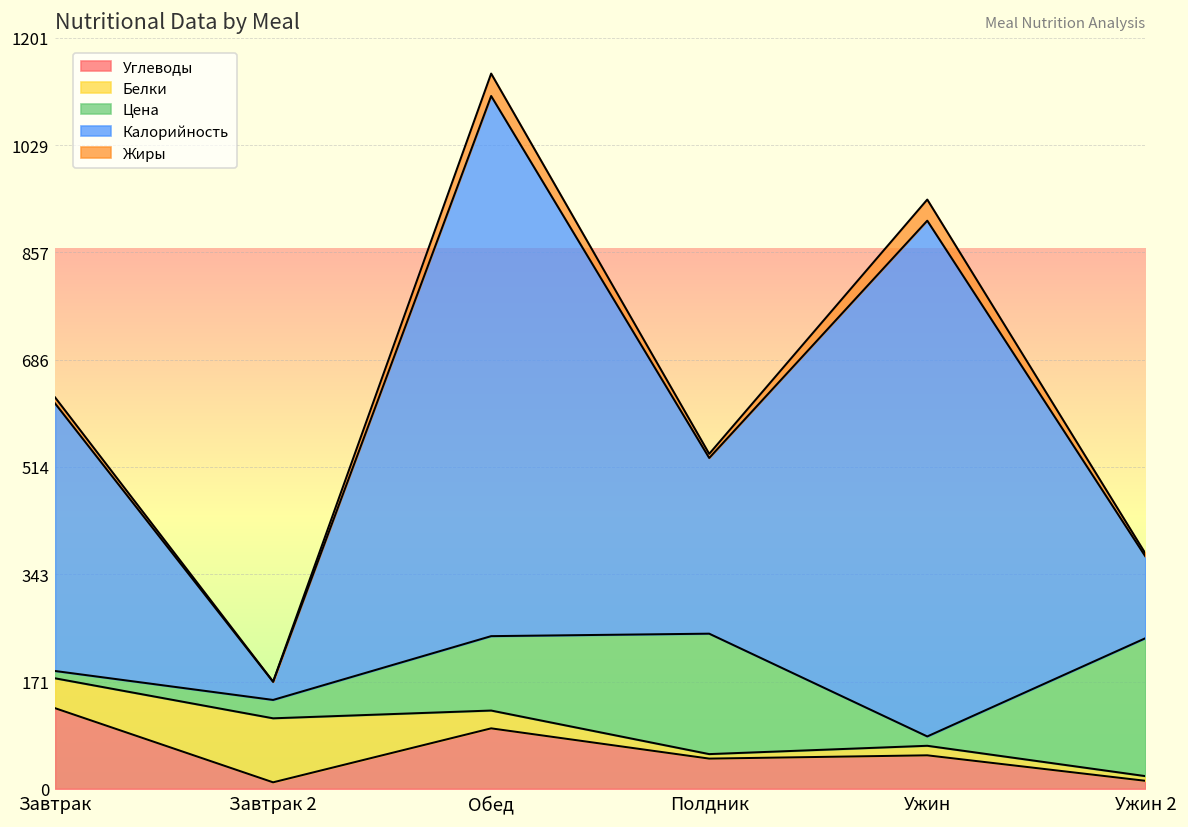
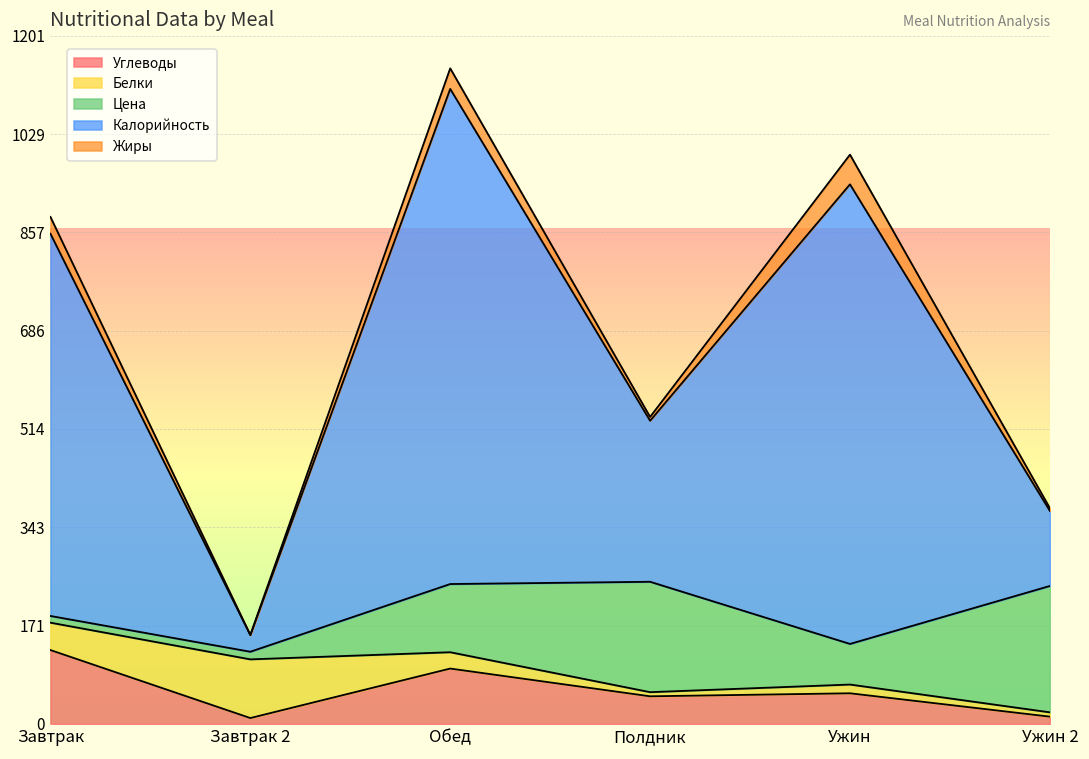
Калорийность, Завтрак: 430 -> 670
Жиры, Завтрак: 10 -> 30
Цена, Завтрак 2: 30 -> 10
Цена, Ужин: 10 -> 70
Калорийность, Ужин: 830 -> 800
Жиры, Ужин: 30 -> 50
